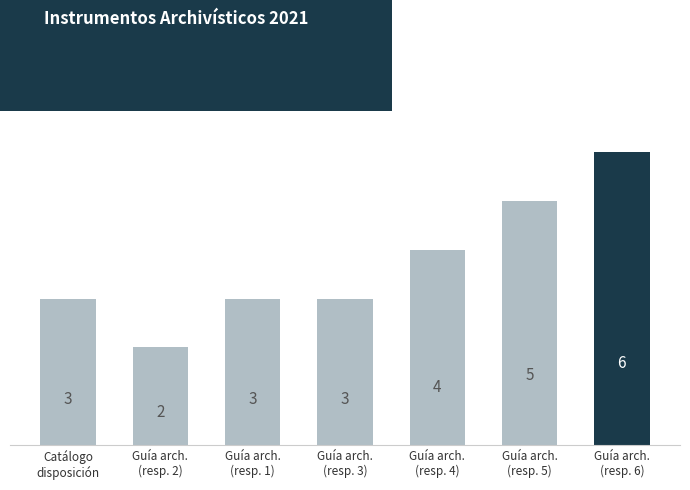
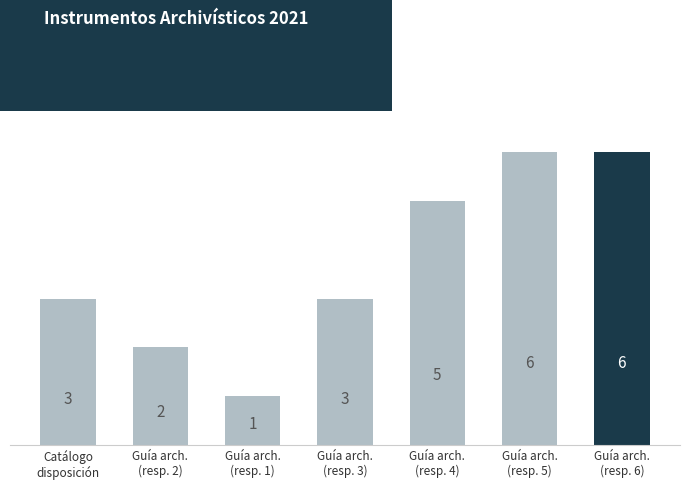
Guía arch. (resp. 1): 3 -> 1
Guía arch. (resp. 4): 4 -> 5
Guía arch. (resp. 5): 5 -> 6
